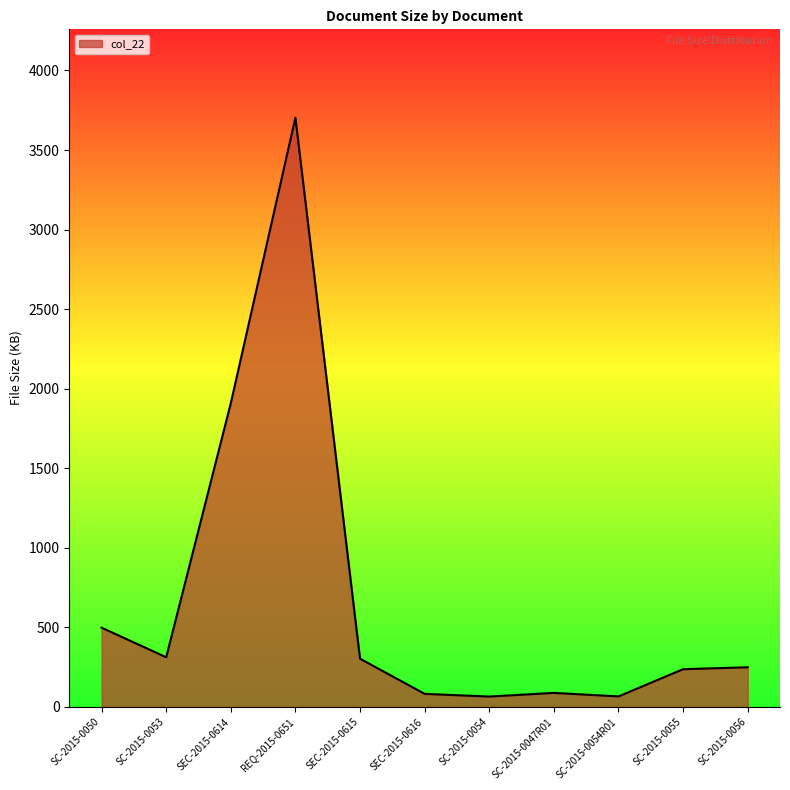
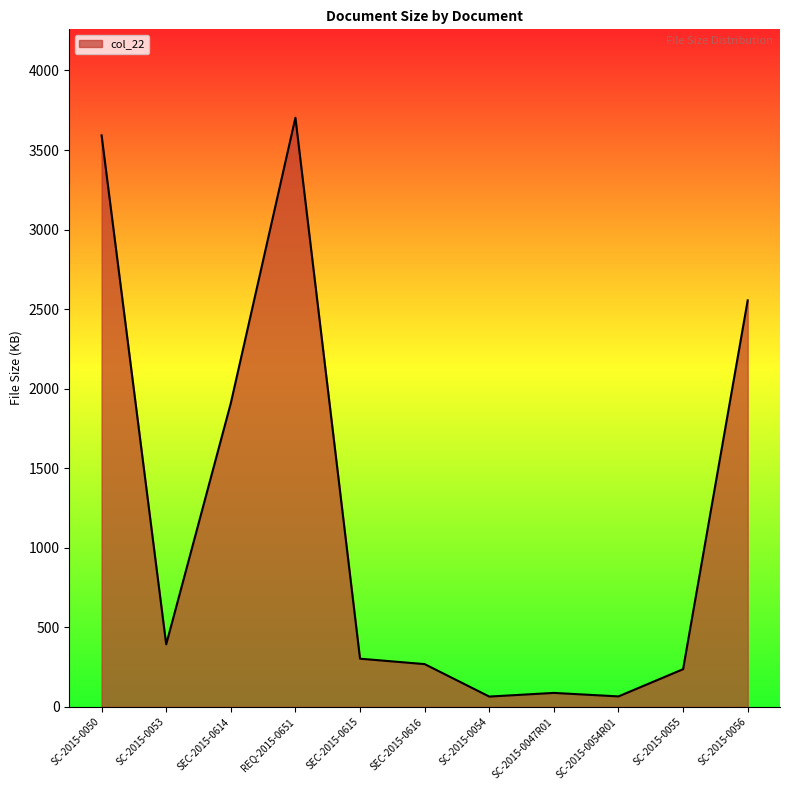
SC-2015-0050: 500 -> 3590
SC-2015-0053: 310 -> 390
SEC-2015-0616: 80 -> 270
SC-2015-0056: 250 -> 2560
